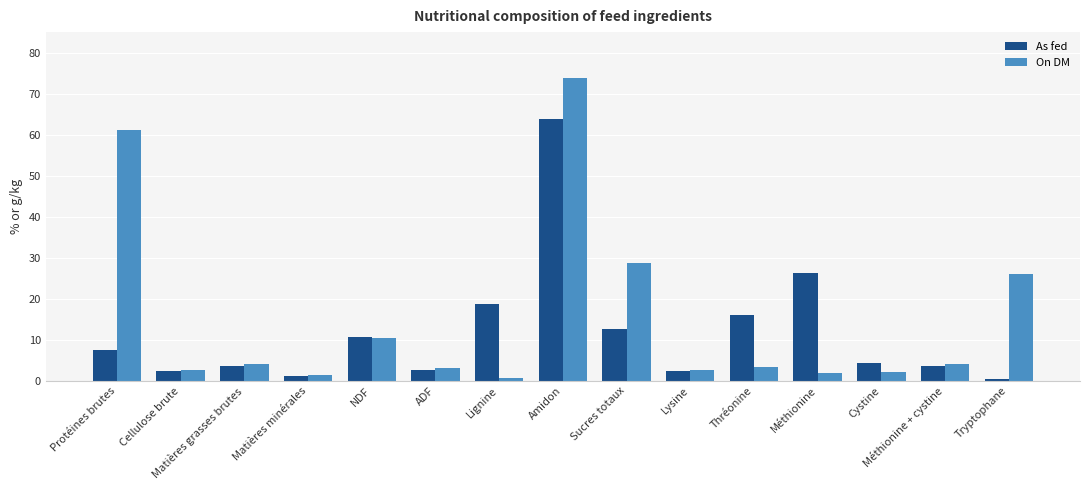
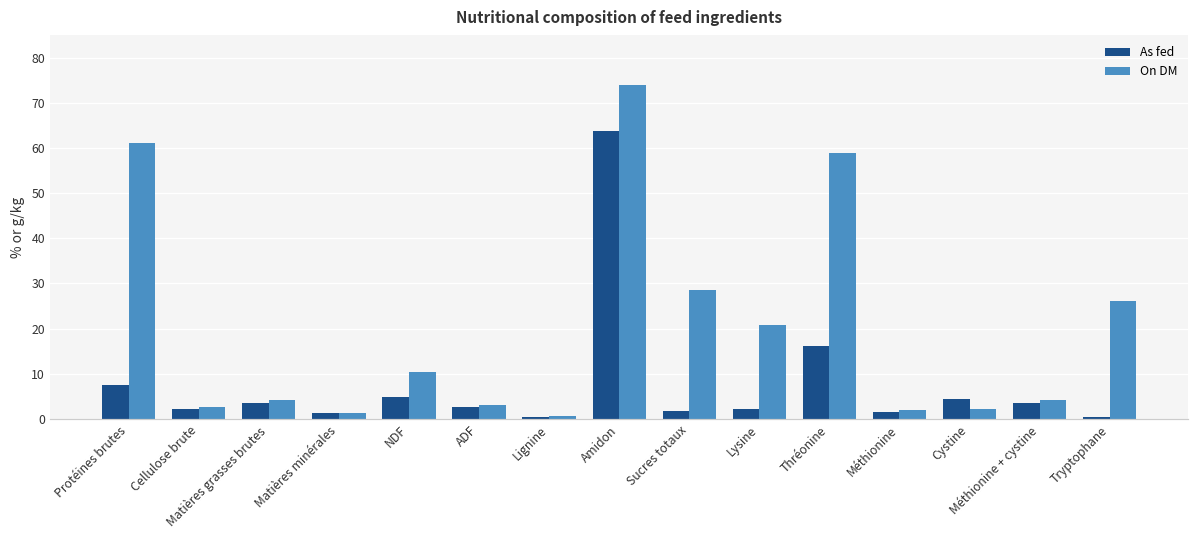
As fed, NDF: 11 -> 5
As fed, Lignine: 19 -> 1
As fed, Sucres totaux: 13 -> 2
On DM, Lysine: 3 -> 21
On DM, Thréonine: 3 -> 59
As fed, Méthionine: 26 -> 2
